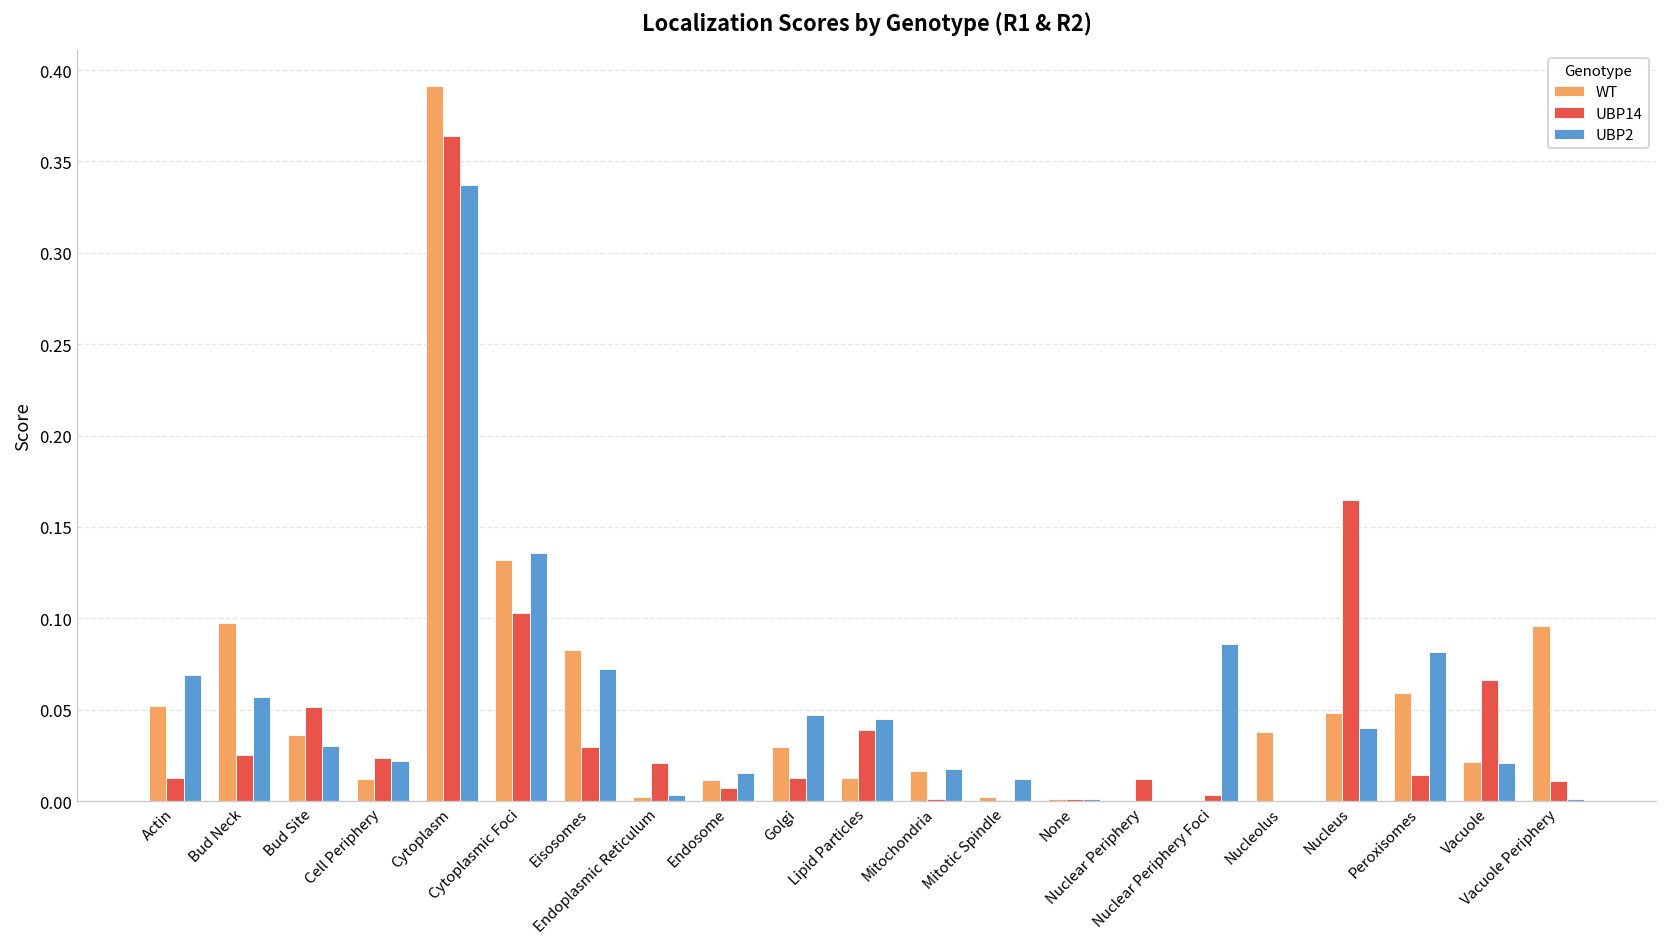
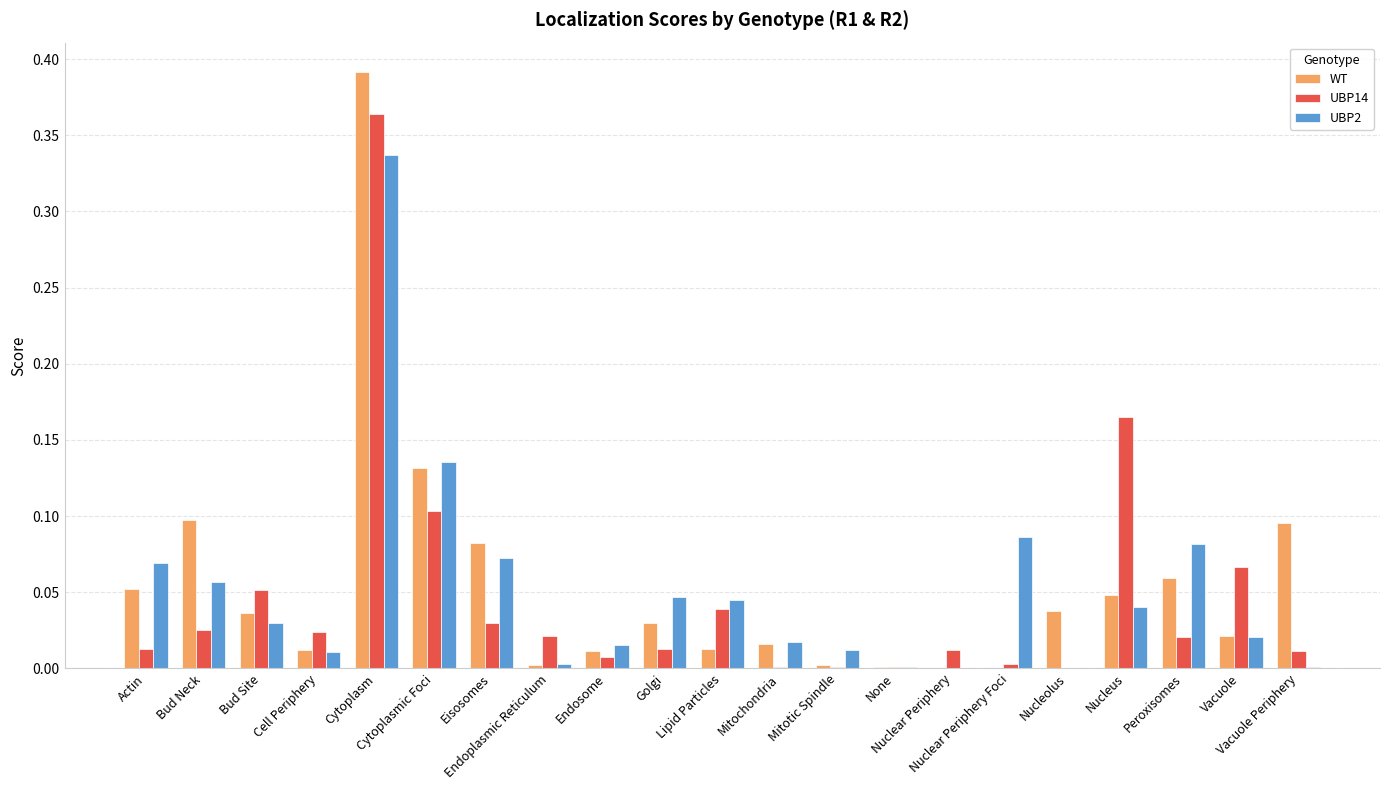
UBP2, Cell Periphery: 0.022 -> 0.011
UBP14, Peroxisomes: 0.014 -> 0.021
